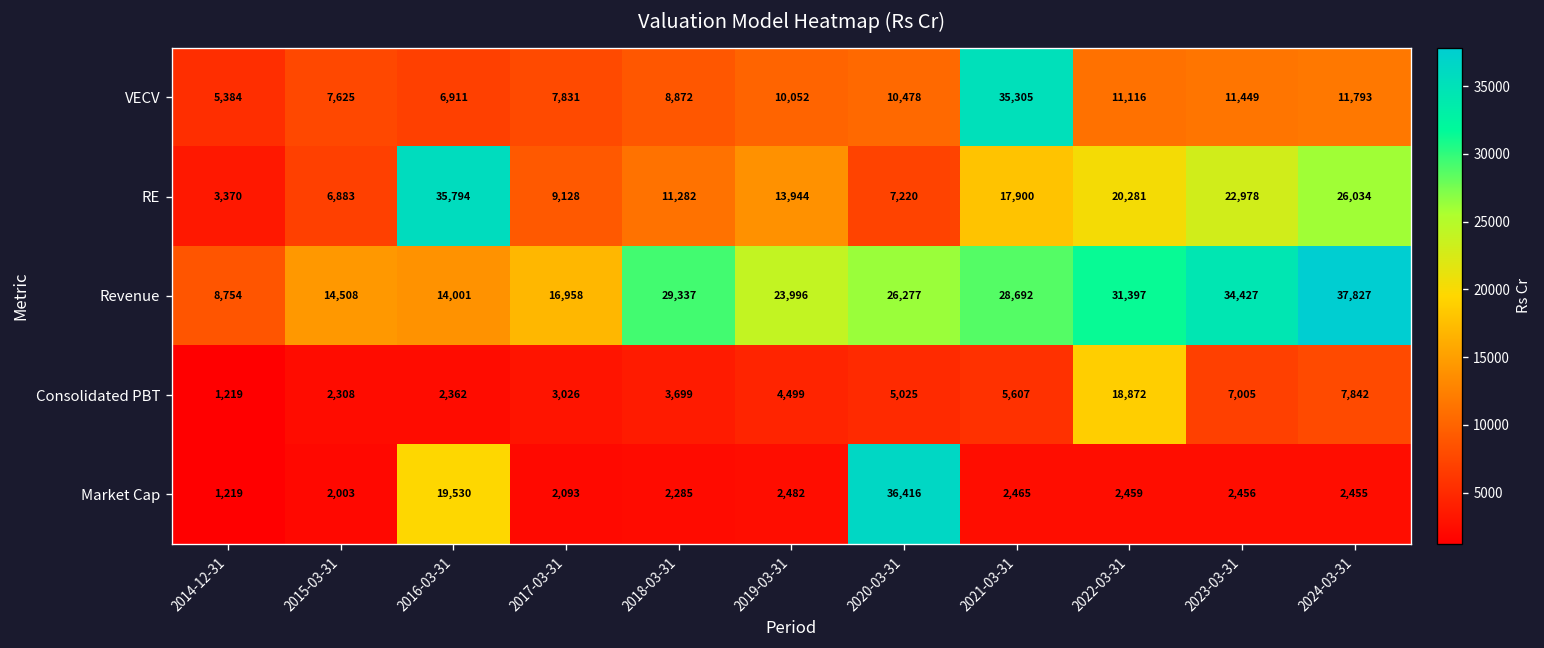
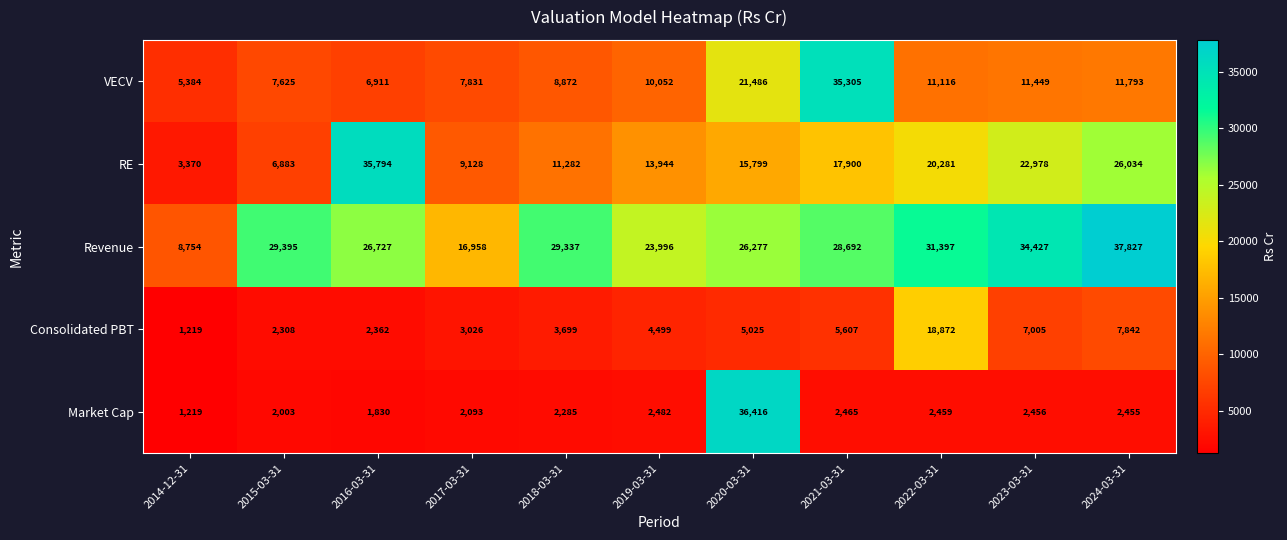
VECV, 2020-03-31: 10,478 -> 21,486
RE, 2020-03-31: 7,220 -> 15,799
Revenue, 2015-03-31: 14,508 -> 29,395
Revenue, 2016-03-31: 14,001 -> 26,727
Market Cap, 2016-03-31: 19,530 -> 1,830
